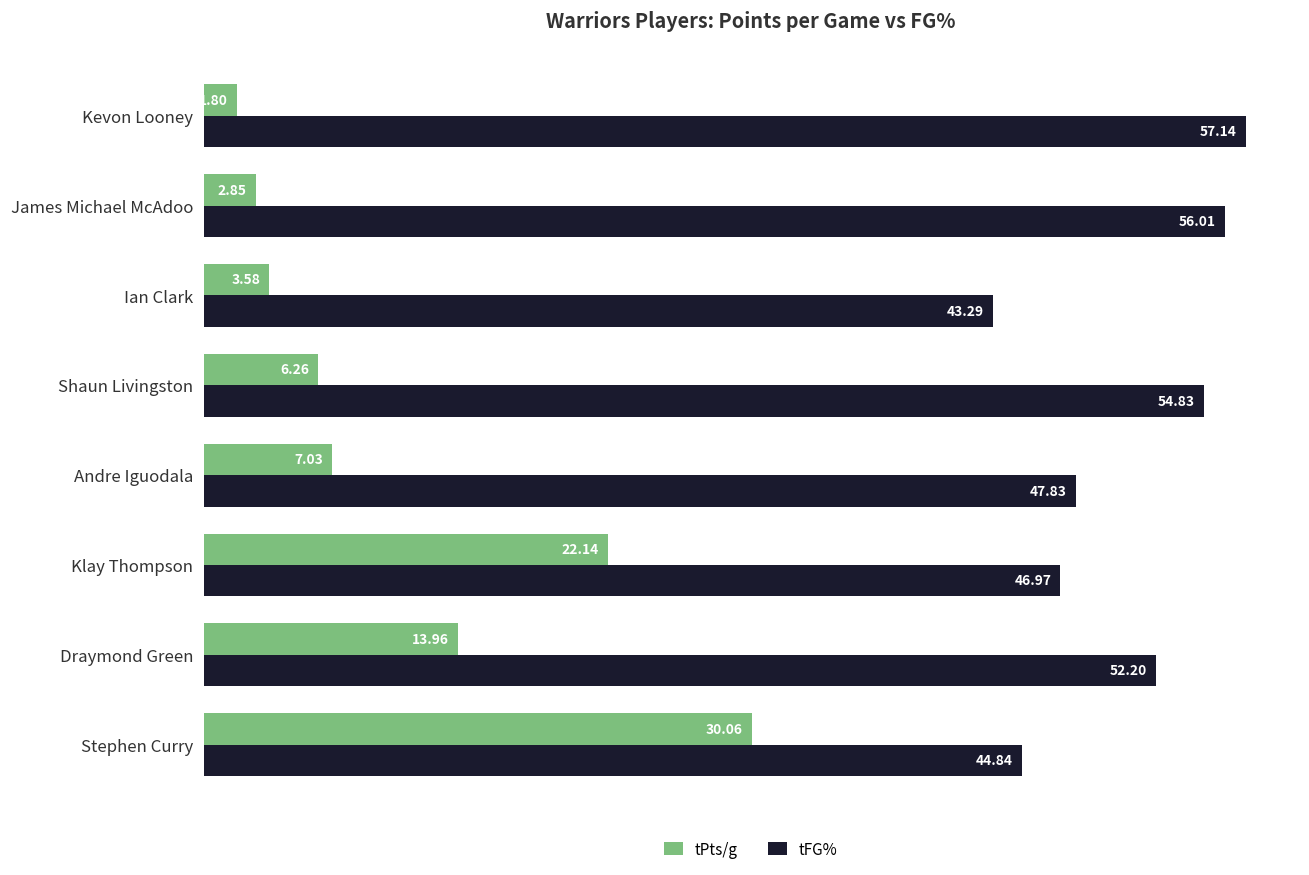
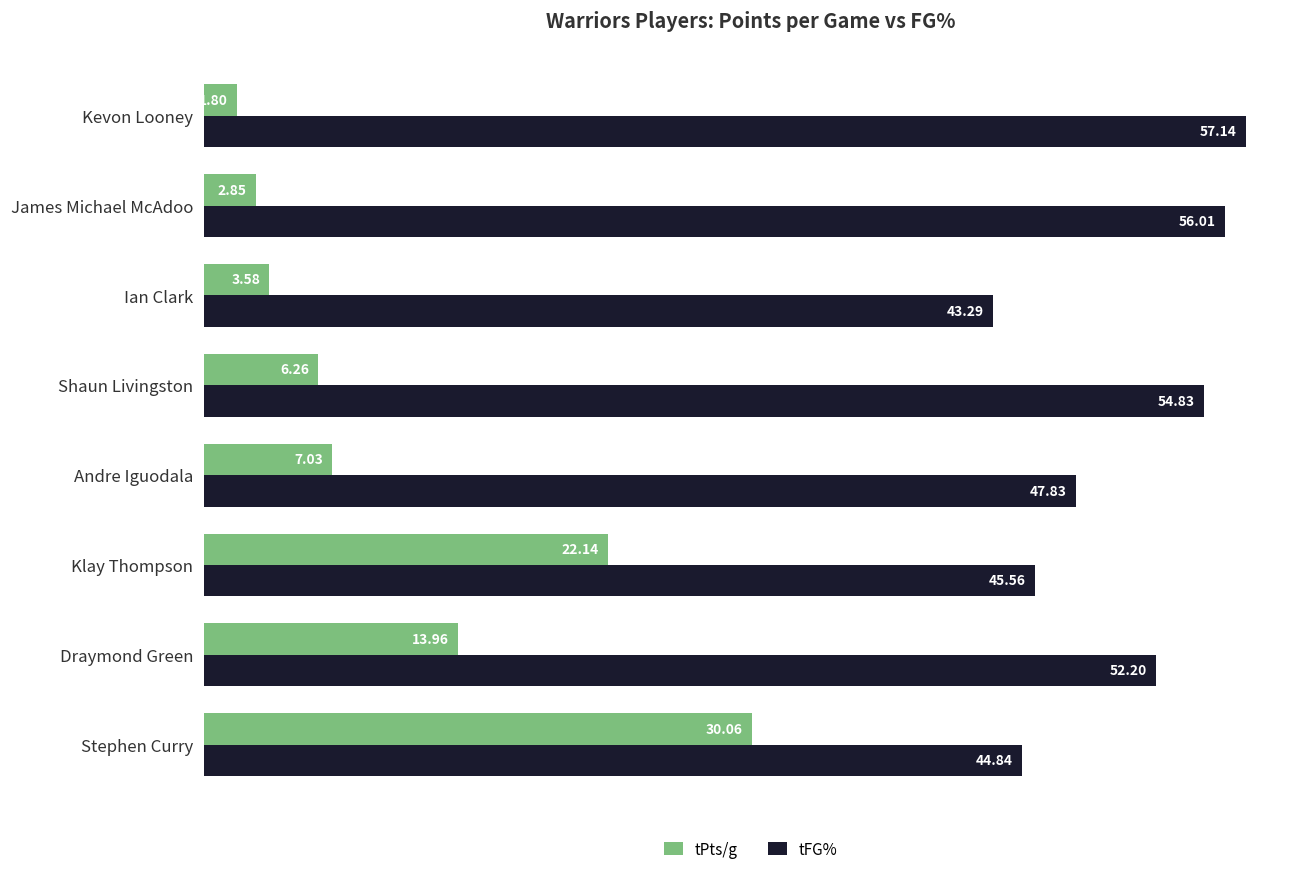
tFG%, Klay Thompson: 46.97 -> 45.56
